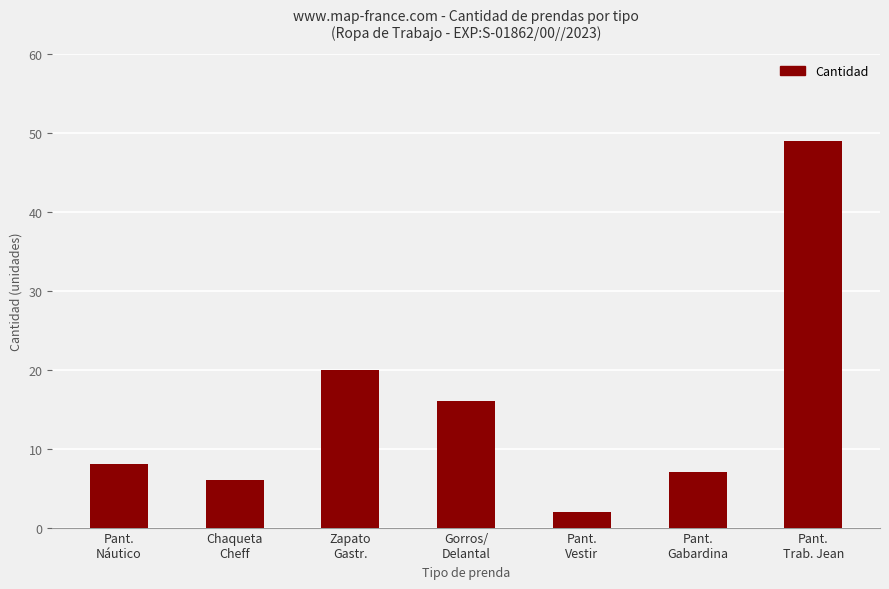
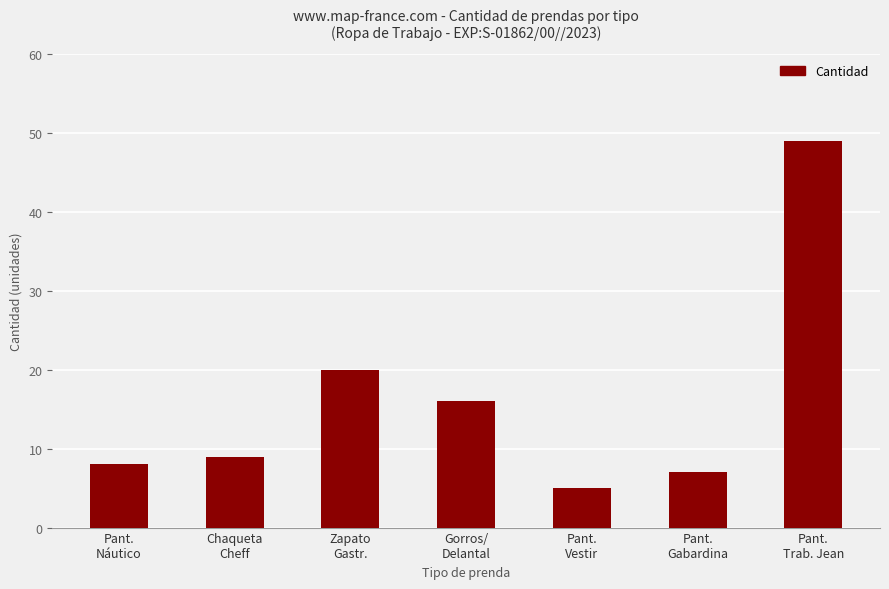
Chaqueta Cheff: 6 -> 9
Pant. Vestir: 2 -> 5
